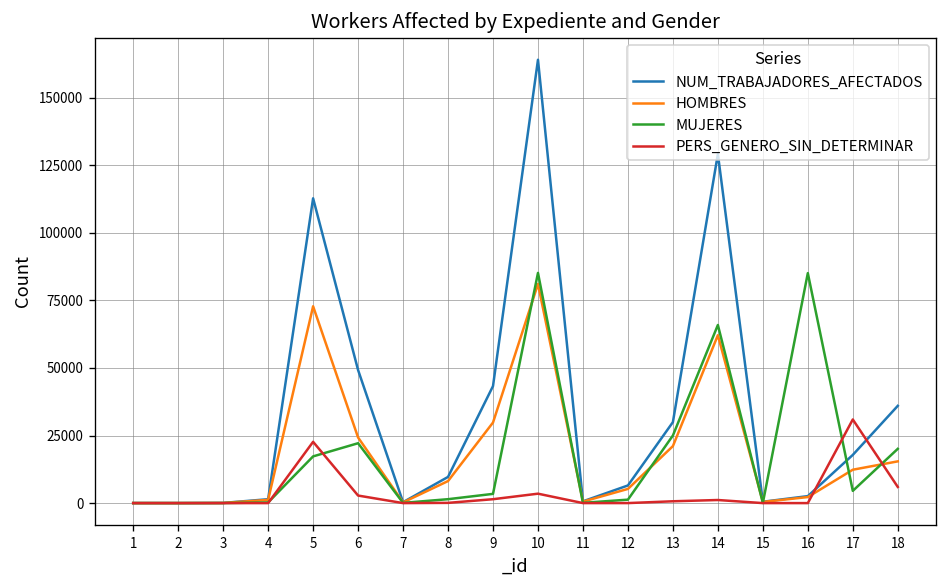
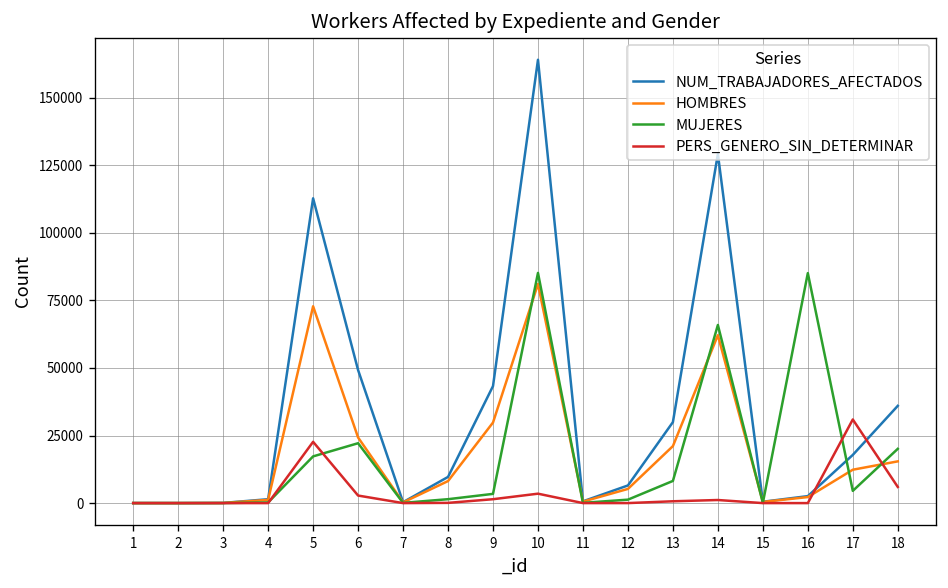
MUJERES, 13: 25000 -> 8000
